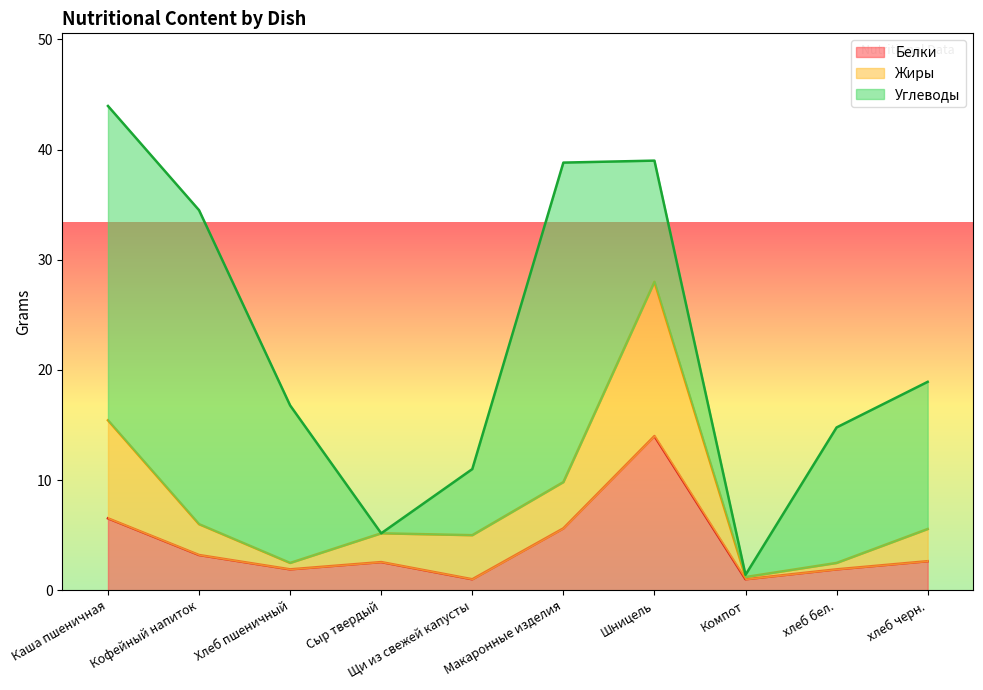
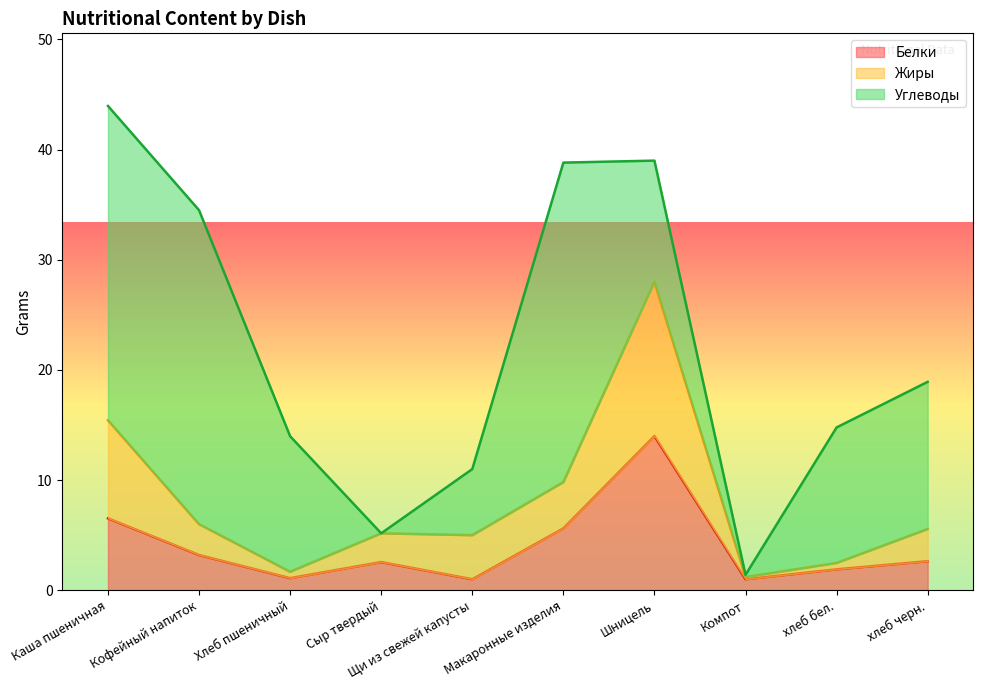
Белки, Хлеб пшеничный: 1.9 -> 1.1
Углеводы, Хлеб пшеничный: 14.3 -> 12.3
